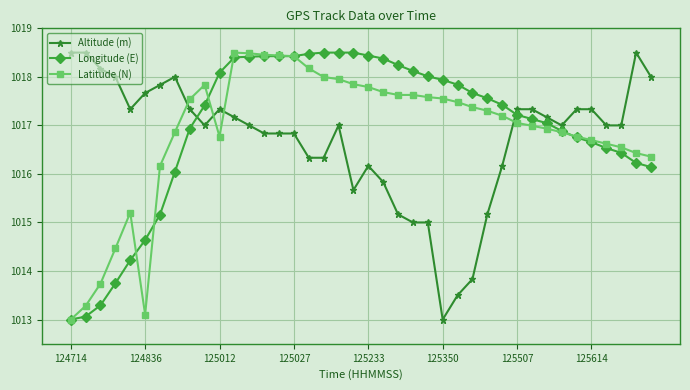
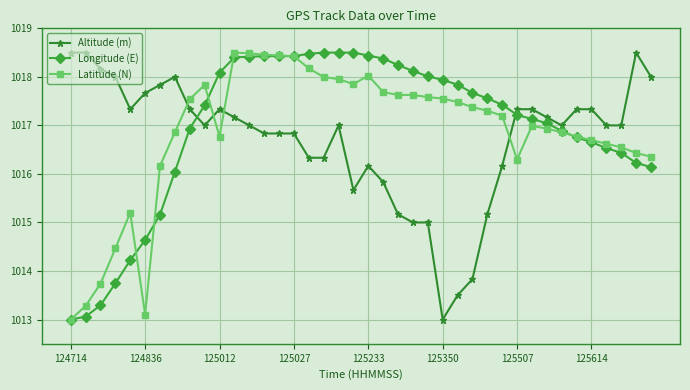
Latitude (N), 125233: 1017.8 -> 1018.0
Latitude (N), 125507: 1017.1 -> 1016.3
